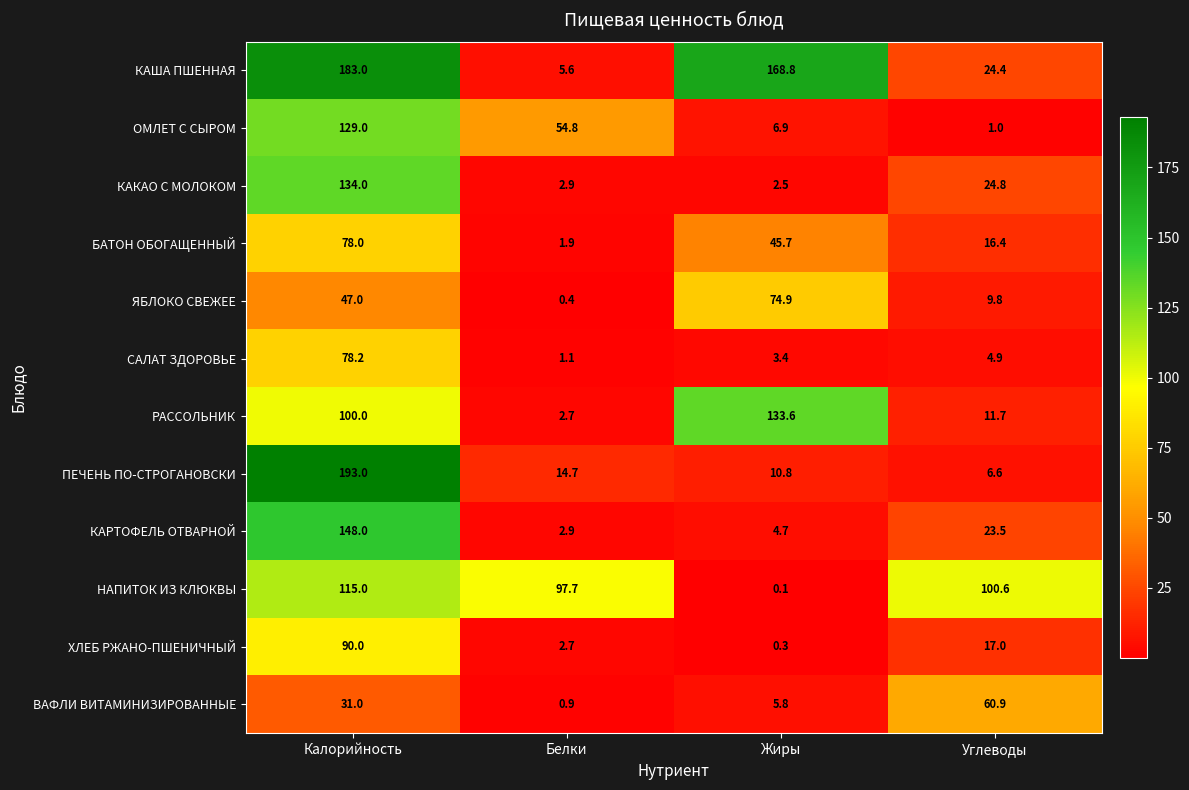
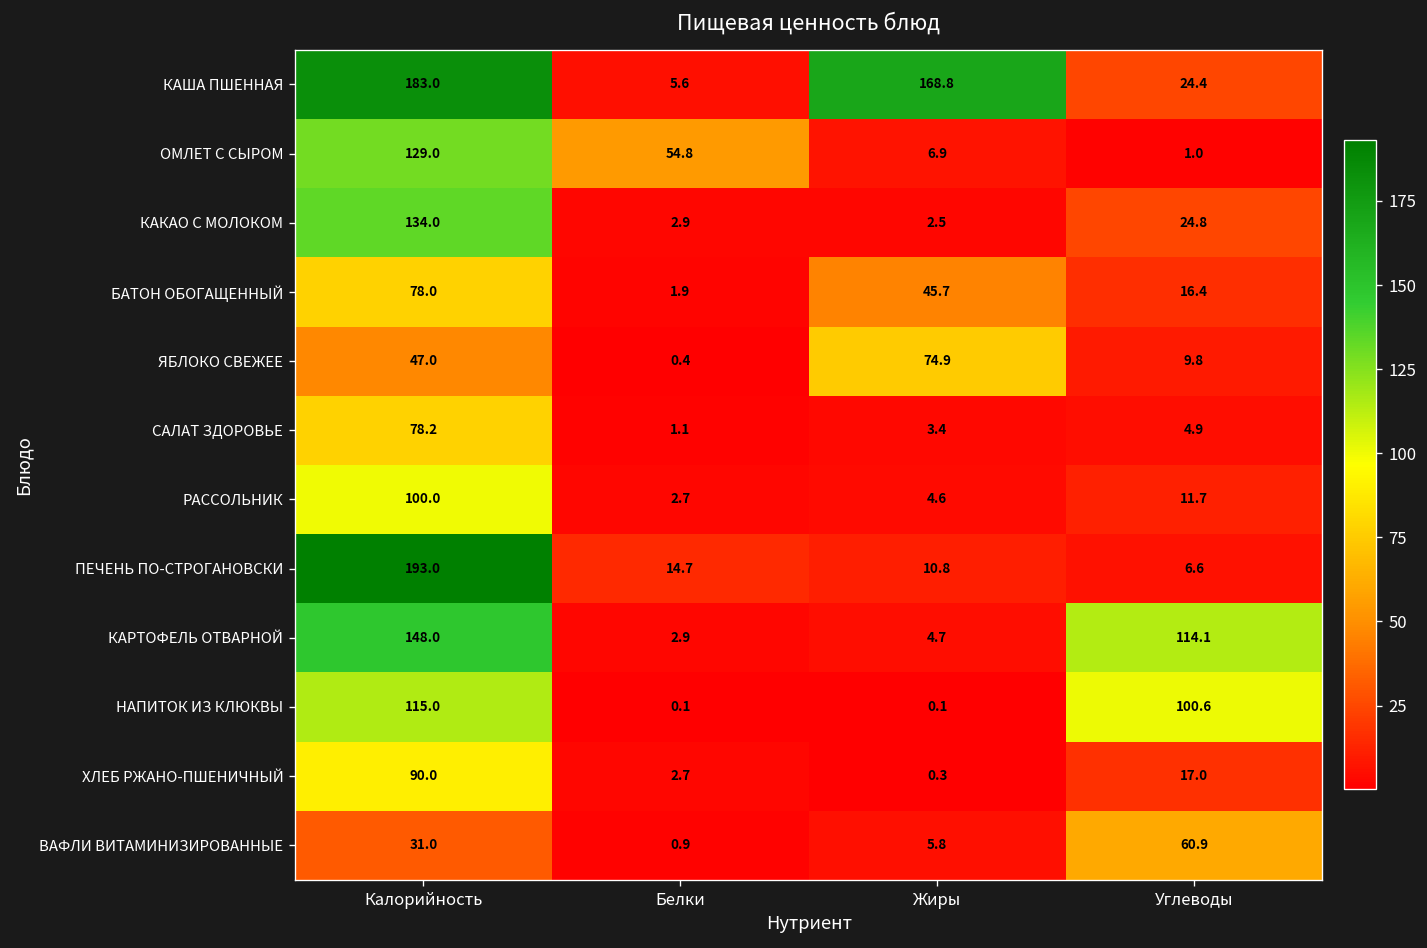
РАССОЛЬНИК, Жиры: 133.6 -> 4.6
КАРТОФЕЛЬ ОТВАРНОЙ, Углеводы: 23.5 -> 114.1
НАПИТОК ИЗ КЛЮКВЫ, Белки: 97.7 -> 0.1
